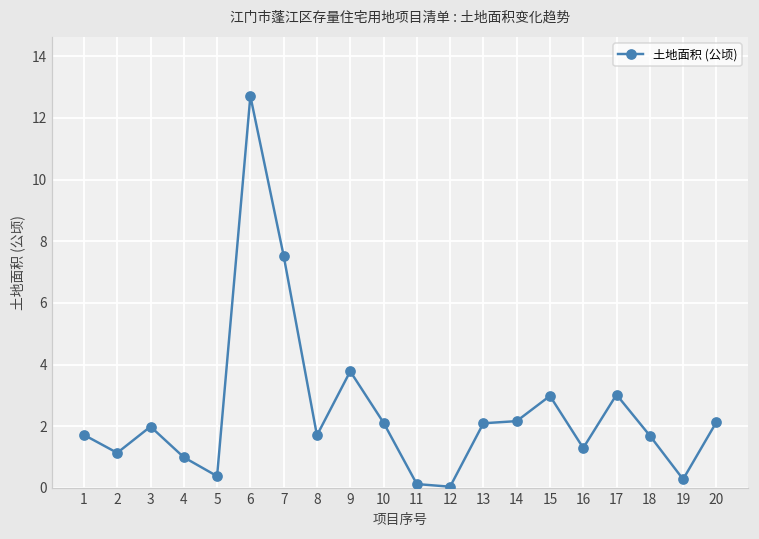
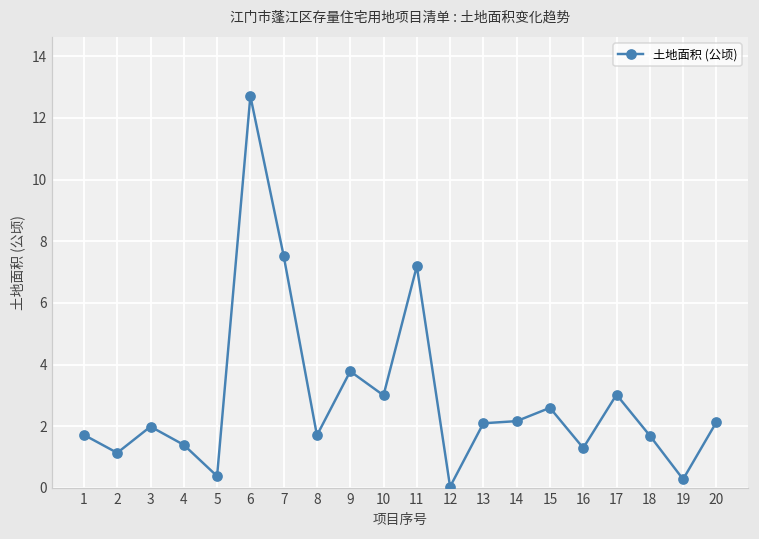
4: 1.0 -> 1.4
10: 2.1 -> 3.0
11: 0.1 -> 7.2
15: 3.0 -> 2.6
